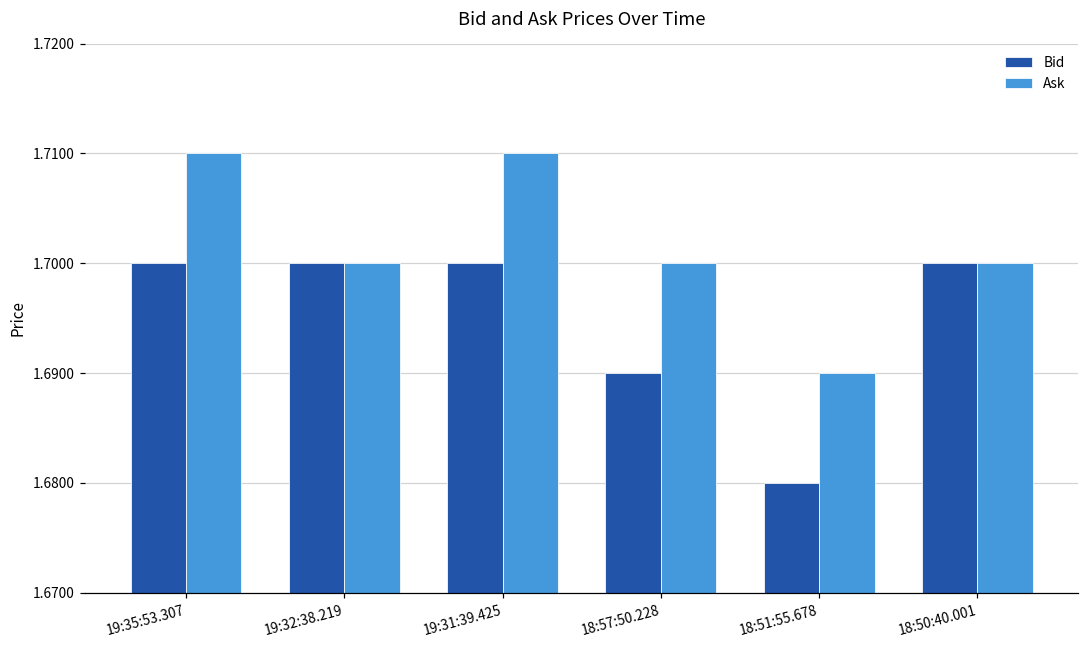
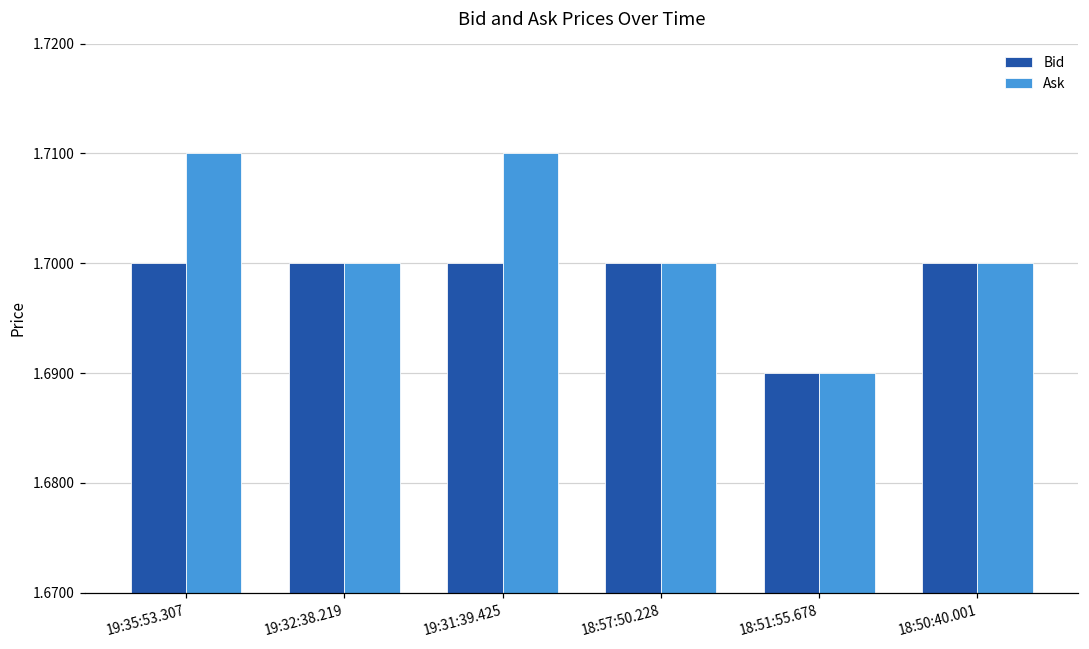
Bid, 18:57:50.228: 1.69 -> 1.70
Bid, 18:51:55.678: 1.68 -> 1.69
